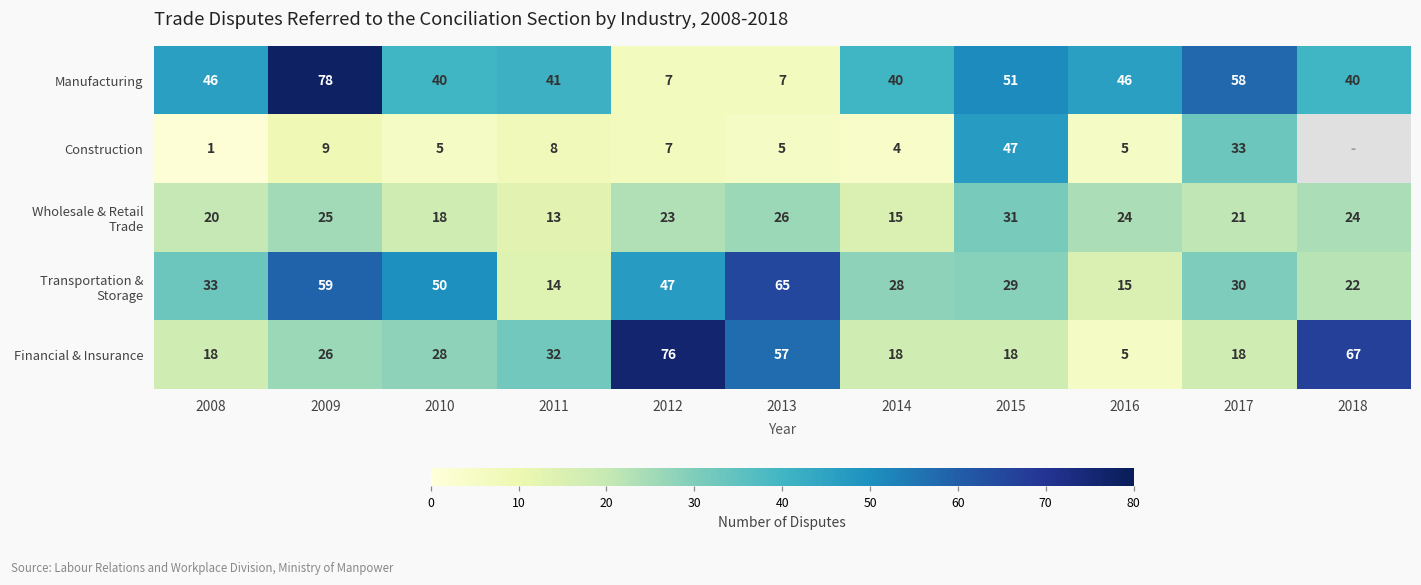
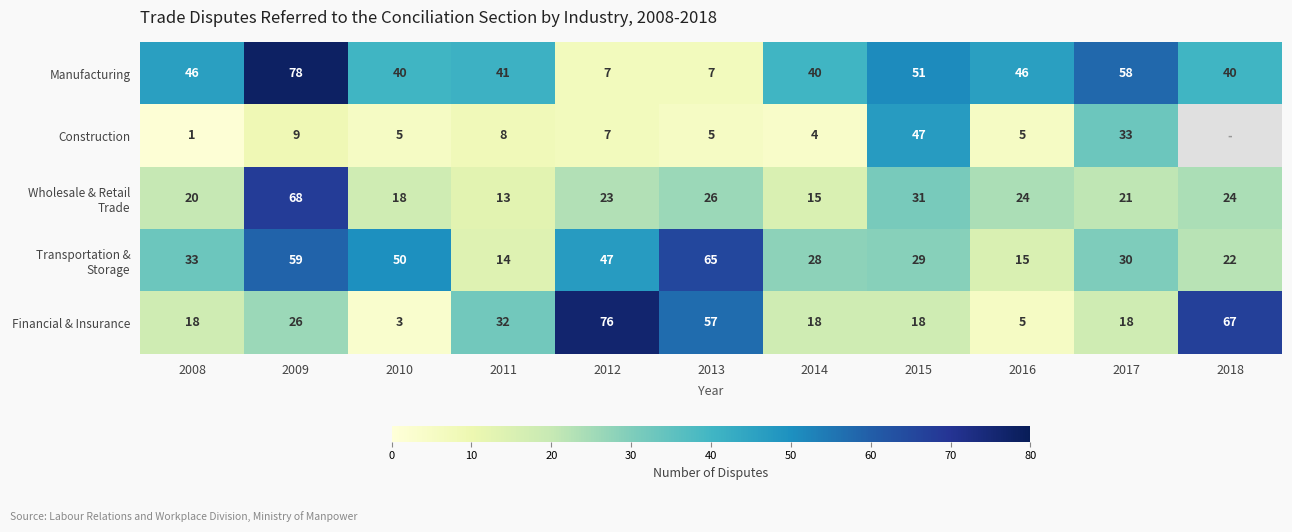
Wholesale & Retail Trade, 2009: 25 -> 68
Financial & Insurance, 2010: 28 -> 3
